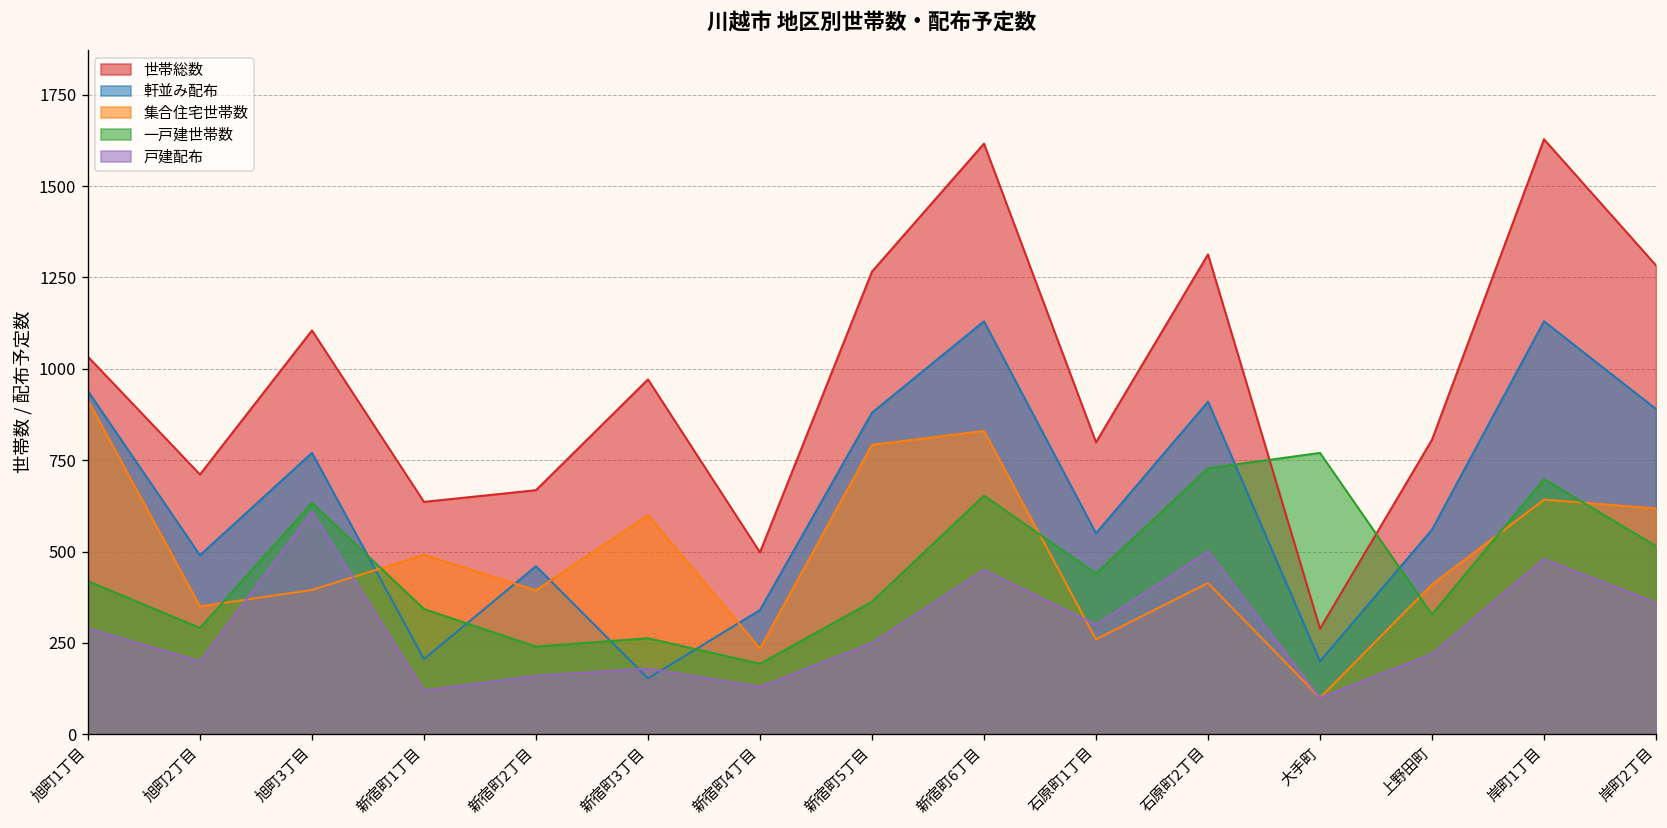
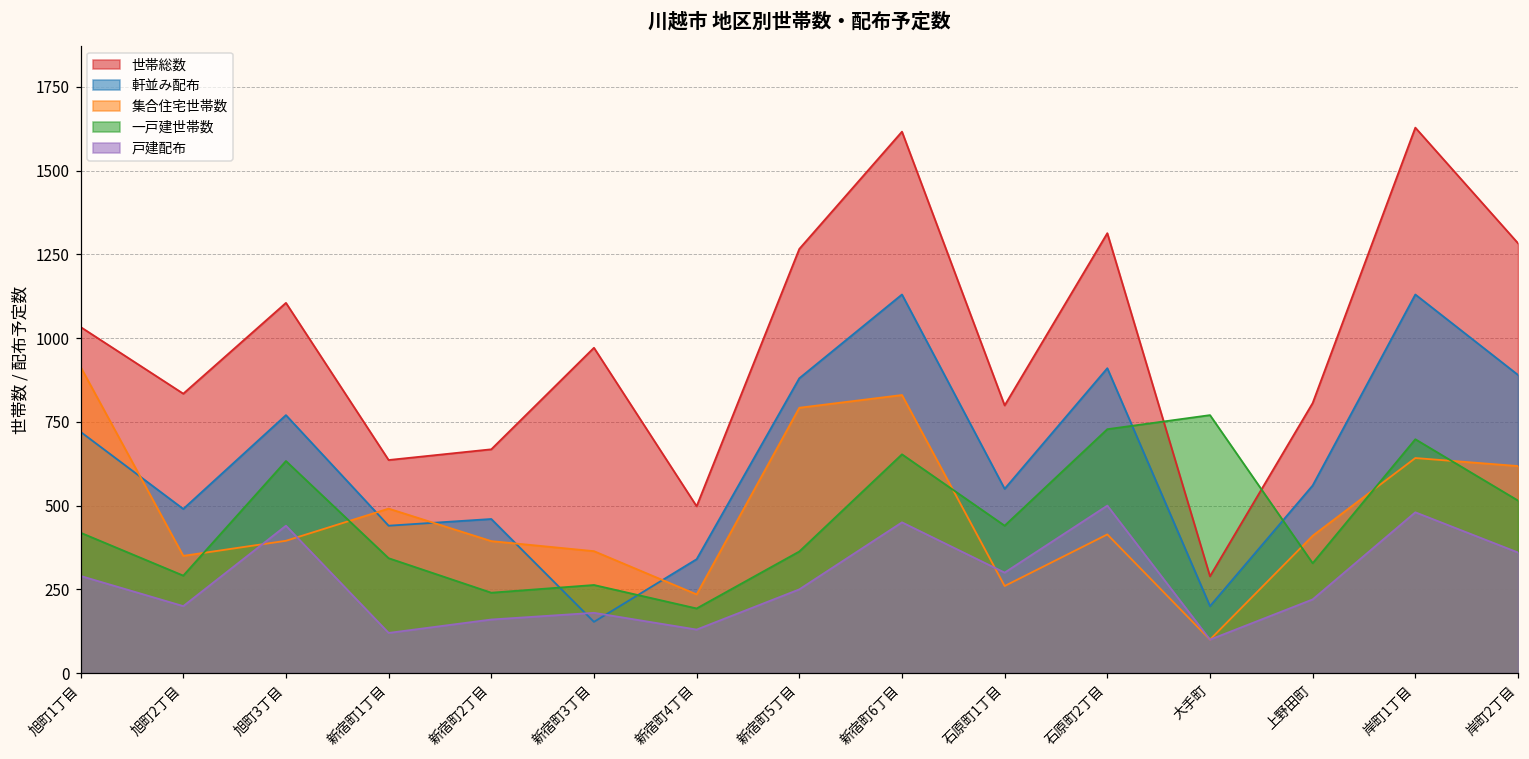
軒並み配布, 旭町1丁目: 940 -> 720
世帯総数, 旭町2丁目: 710 -> 830
戸建配布, 旭町3丁目: 610 -> 440
軒並み配布, 新宿町1丁目: 210 -> 440
集合住宅世帯数, 新宿町3丁目: 600 -> 360
